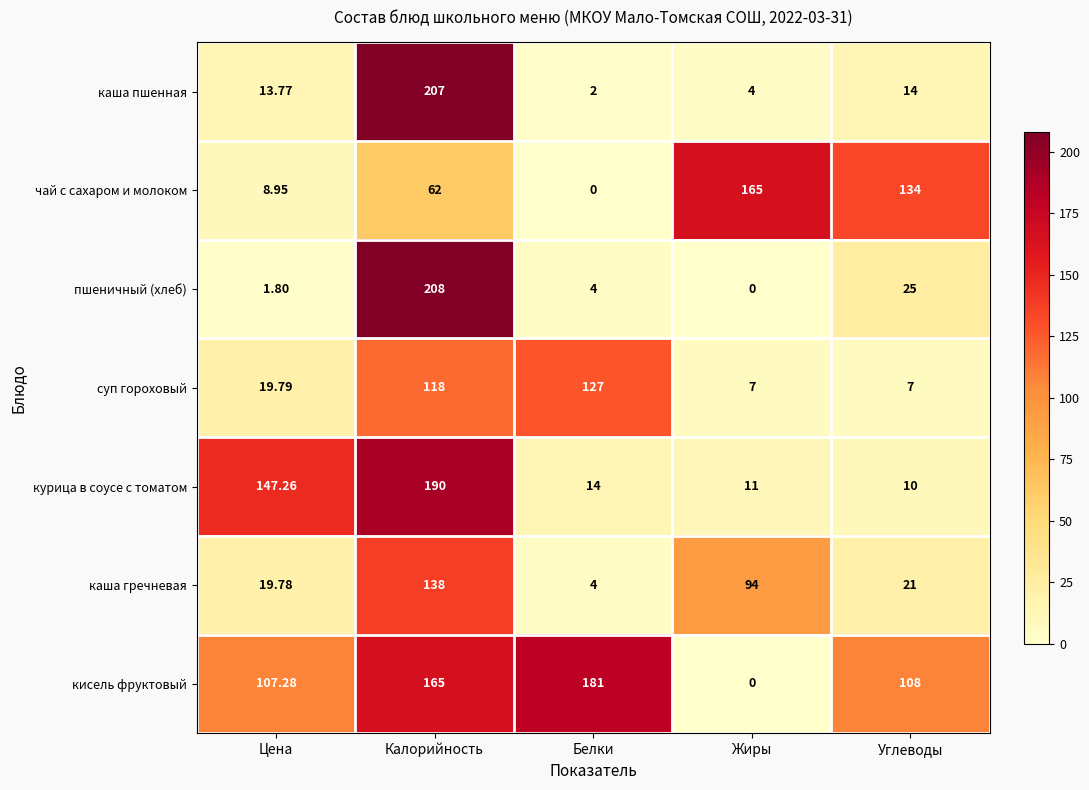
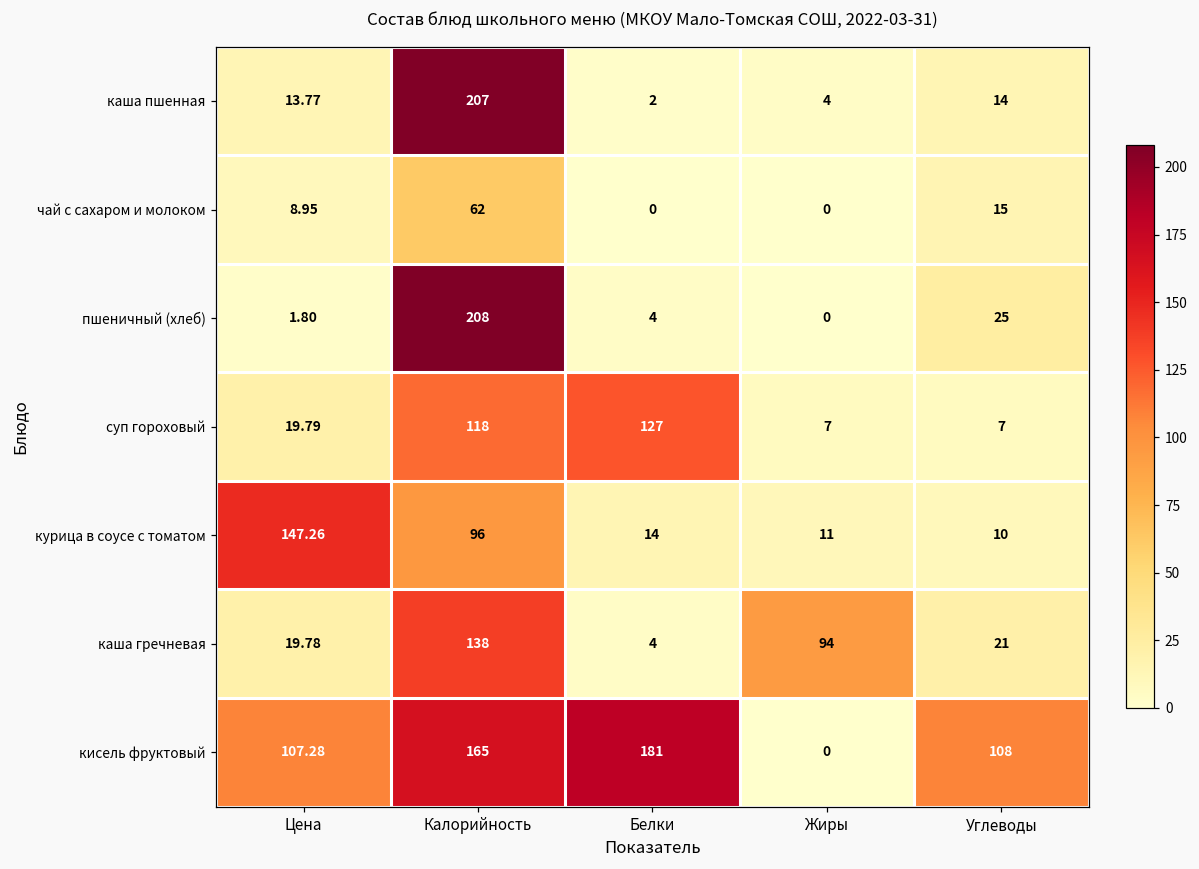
чай с сахаром и молоком, Жиры: 165 -> 0
чай с сахаром и молоком, Углеводы: 134 -> 15
курица в соусе с томатом, Калорийность: 190 -> 96
